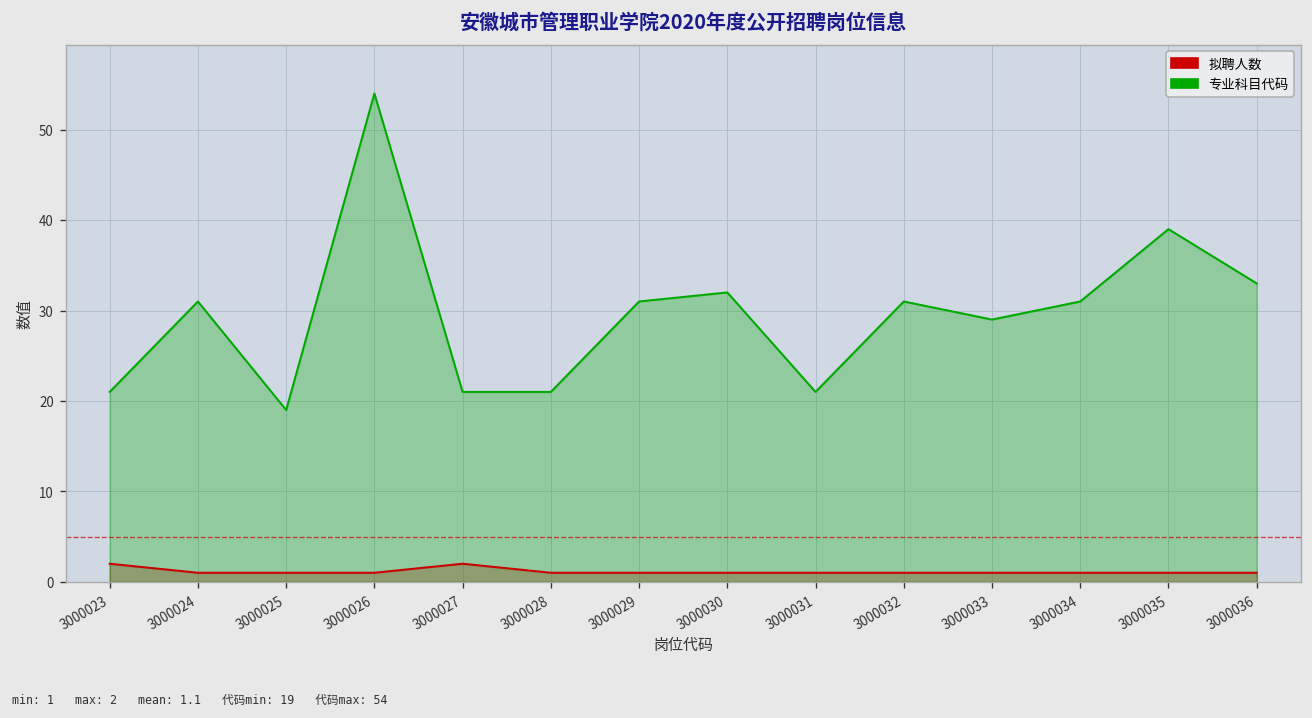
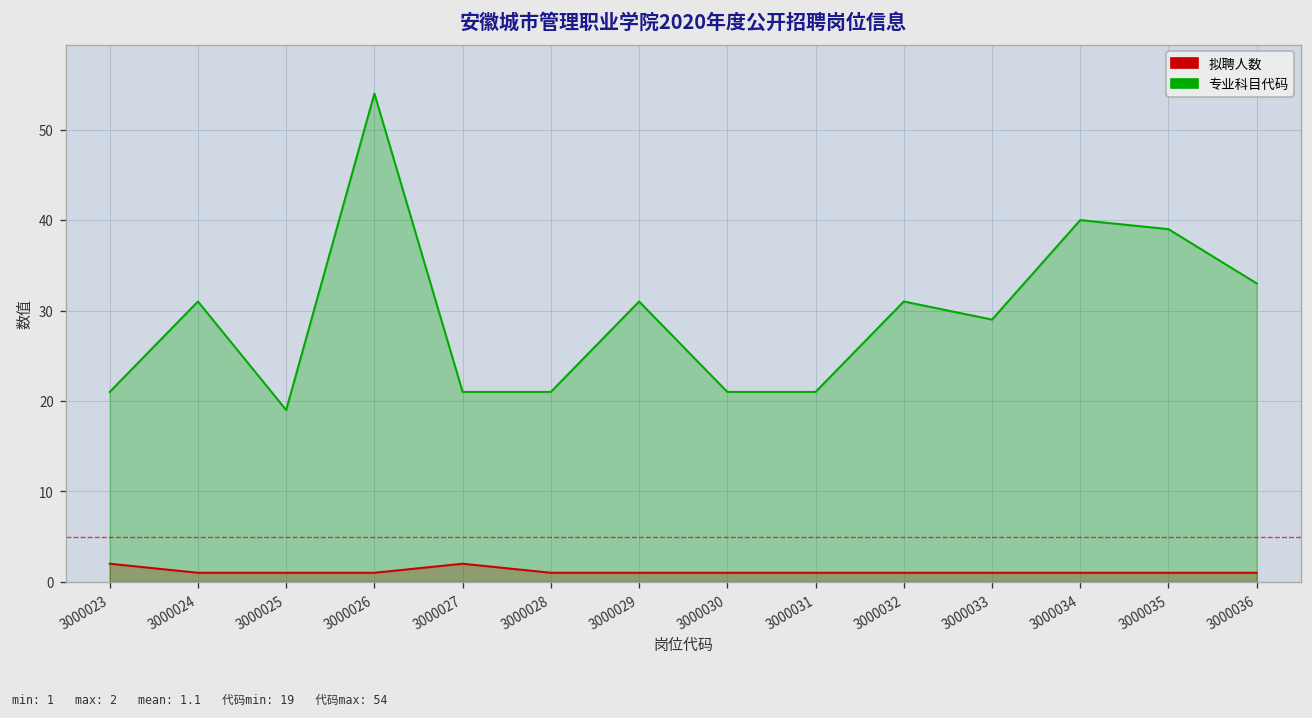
专业科目代码, 3000030: 32 -> 21
专业科目代码, 3000034: 31 -> 40
